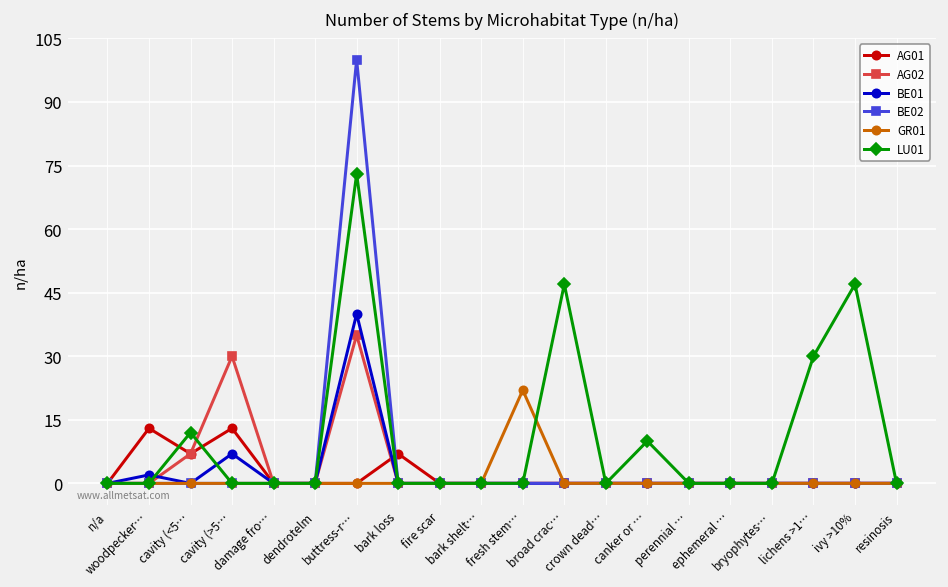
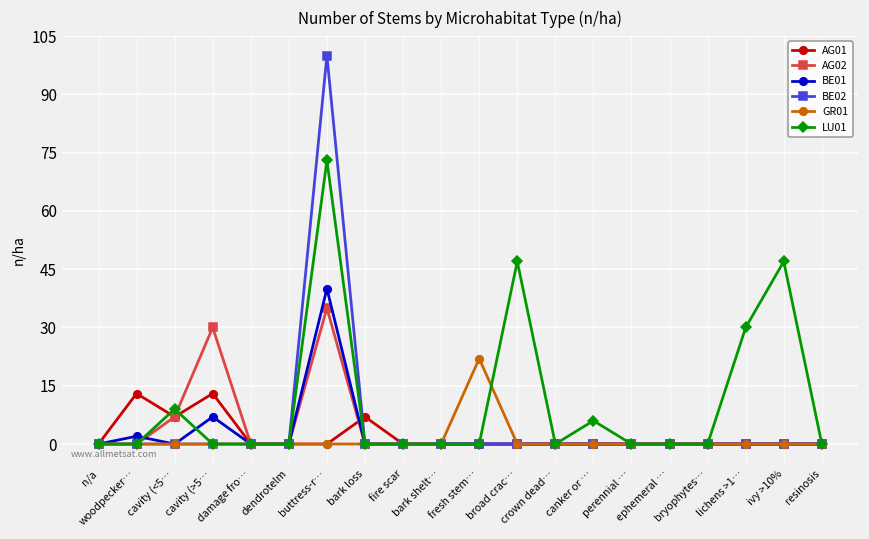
LU01, cavity (<5…: 12 -> 9
LU01, canker or …: 10 -> 6
